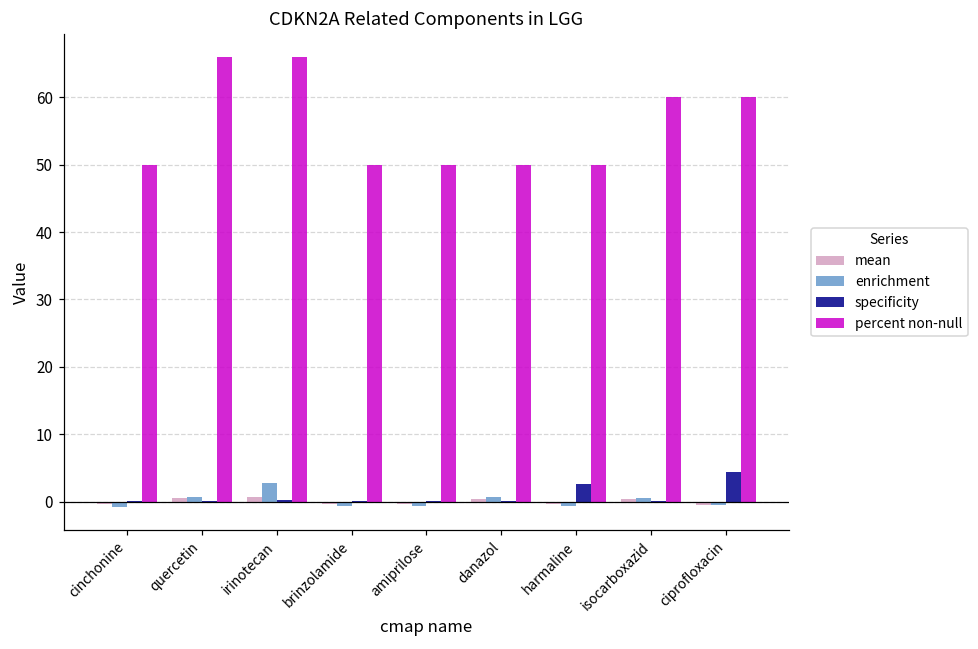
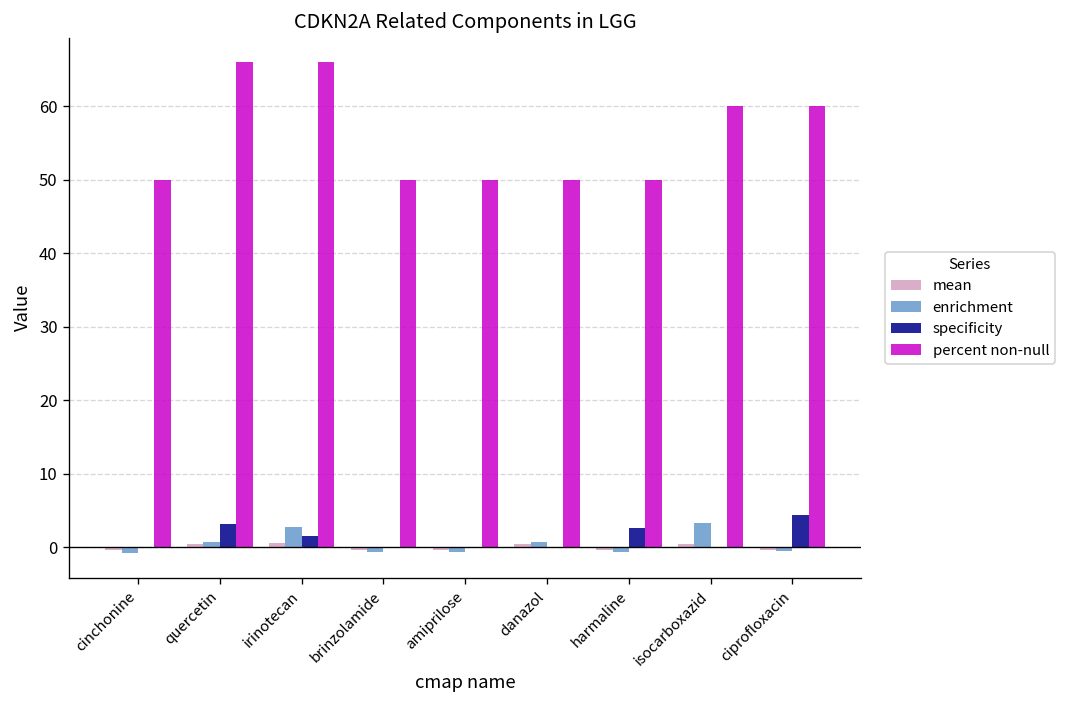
specificity, quercetin: 0 -> 3
specificity, irinotecan: 0 -> 2
enrichment, isocarboxazid: 1 -> 3
